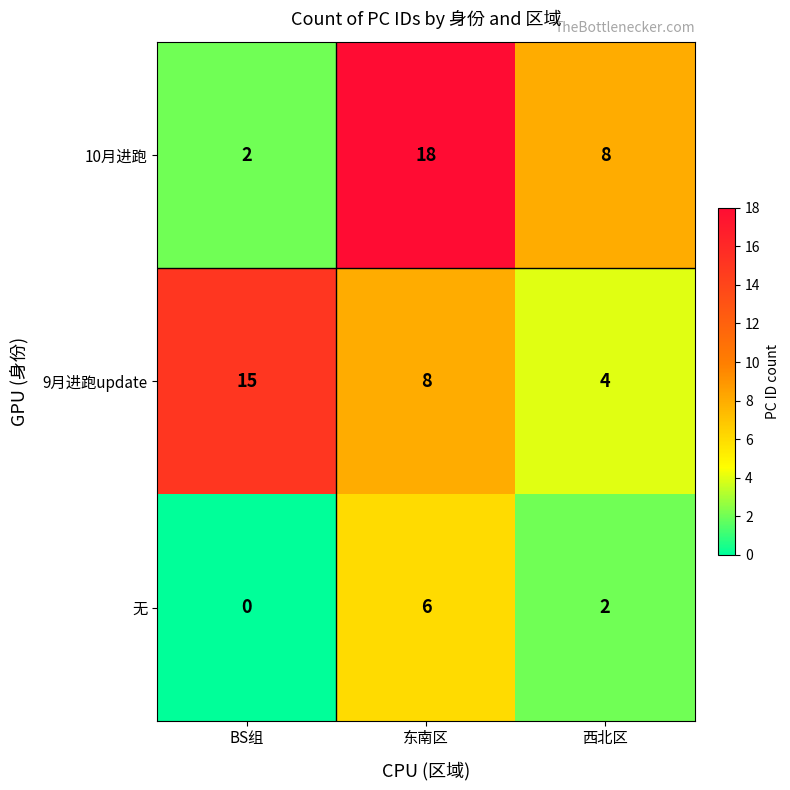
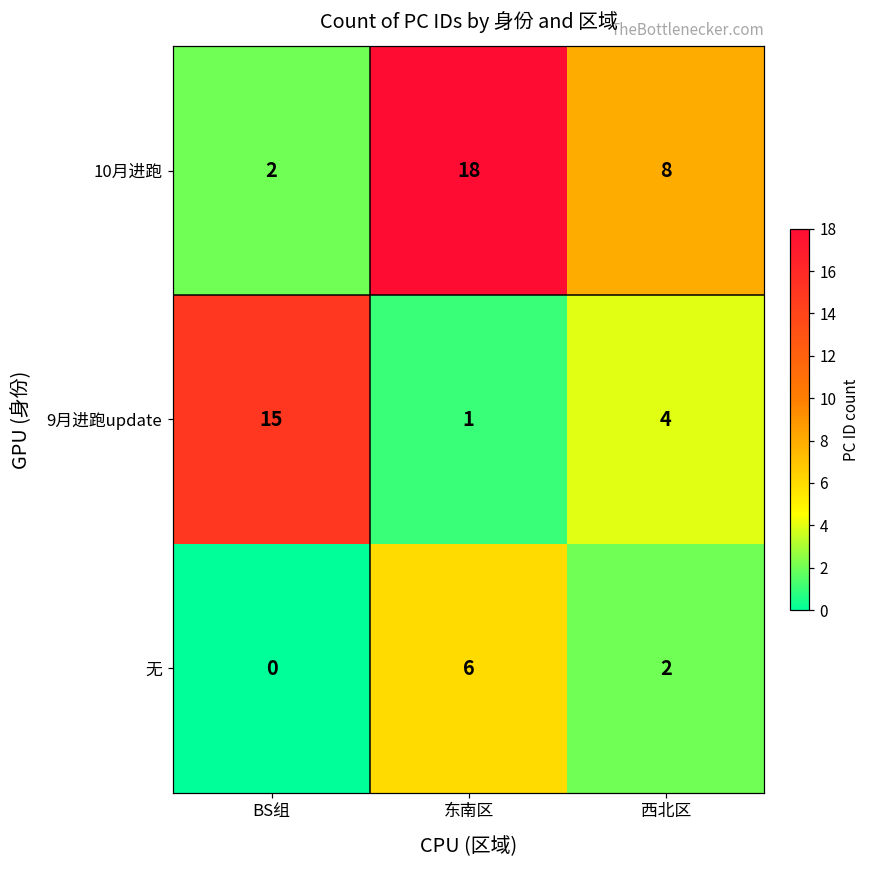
9月进跑update, 东南区: 8 -> 1
